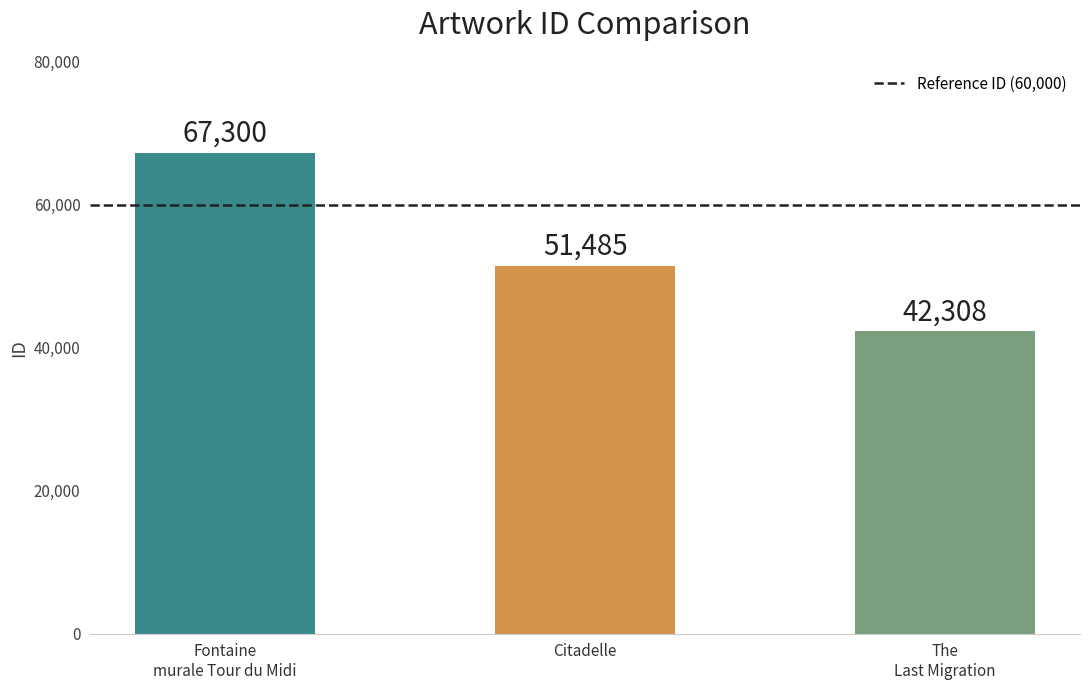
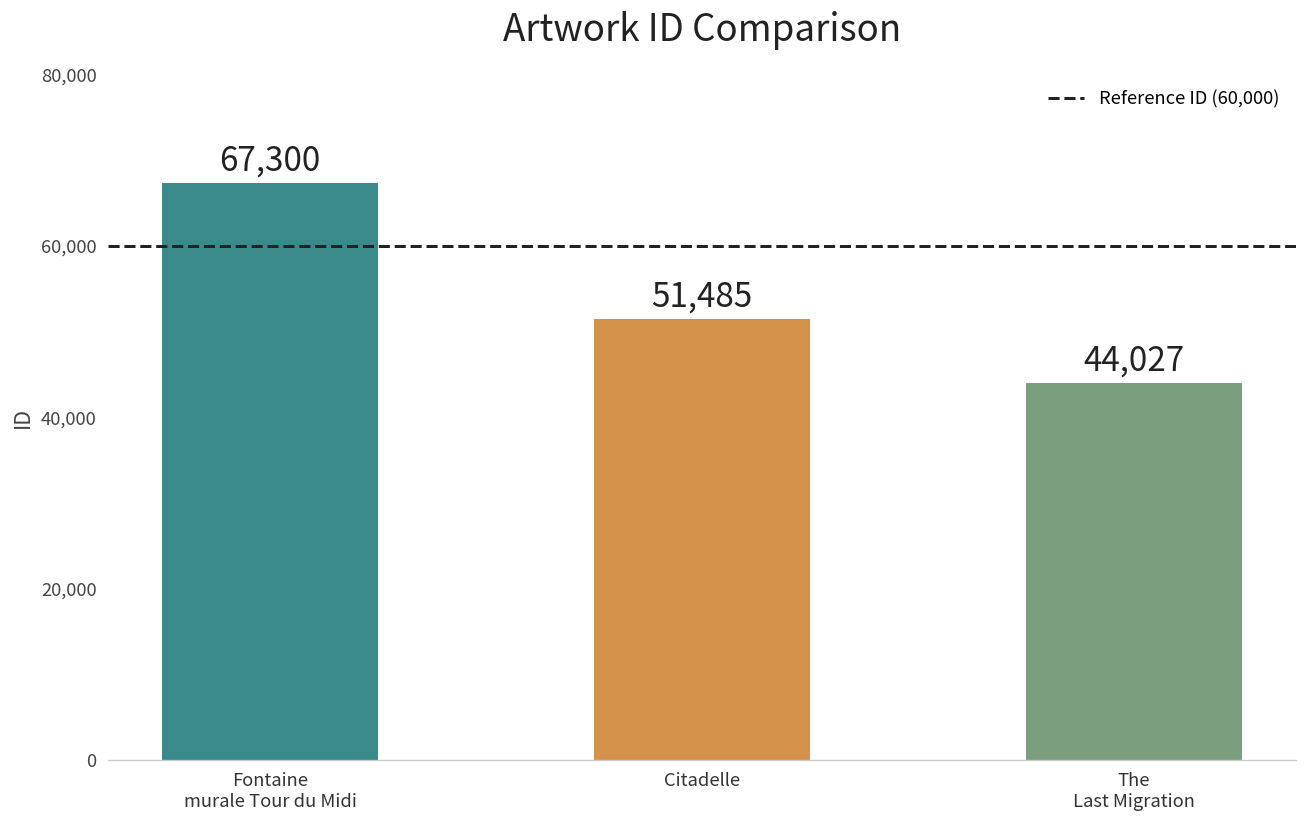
The Last Migration: 42,308 -> 44,027
